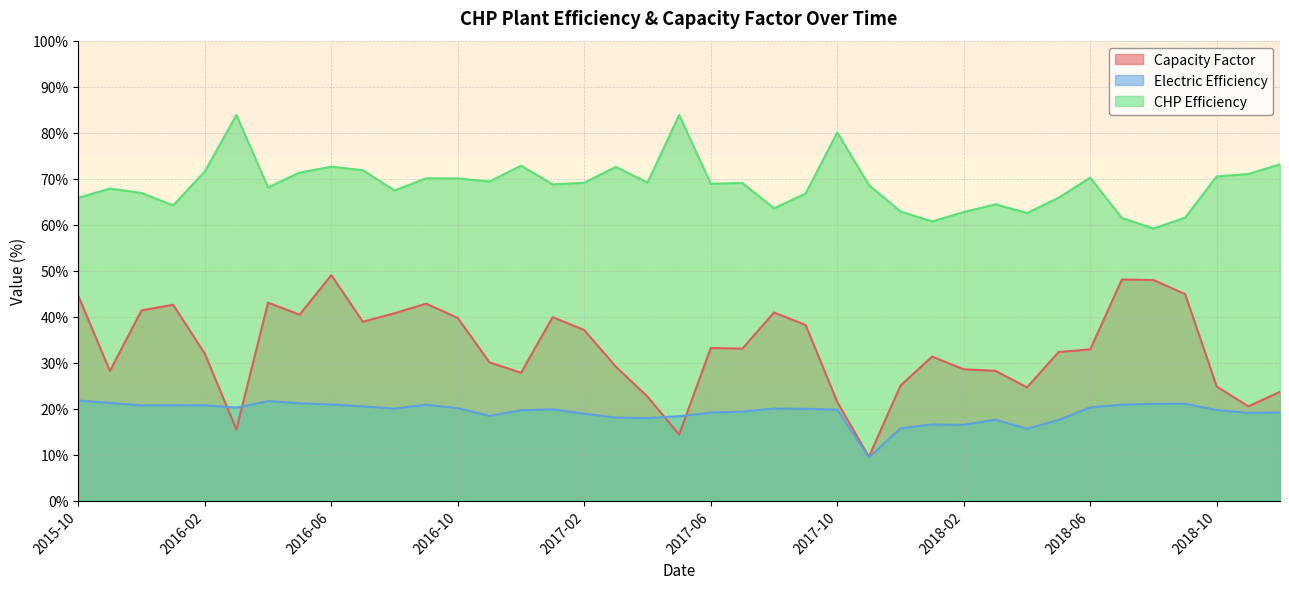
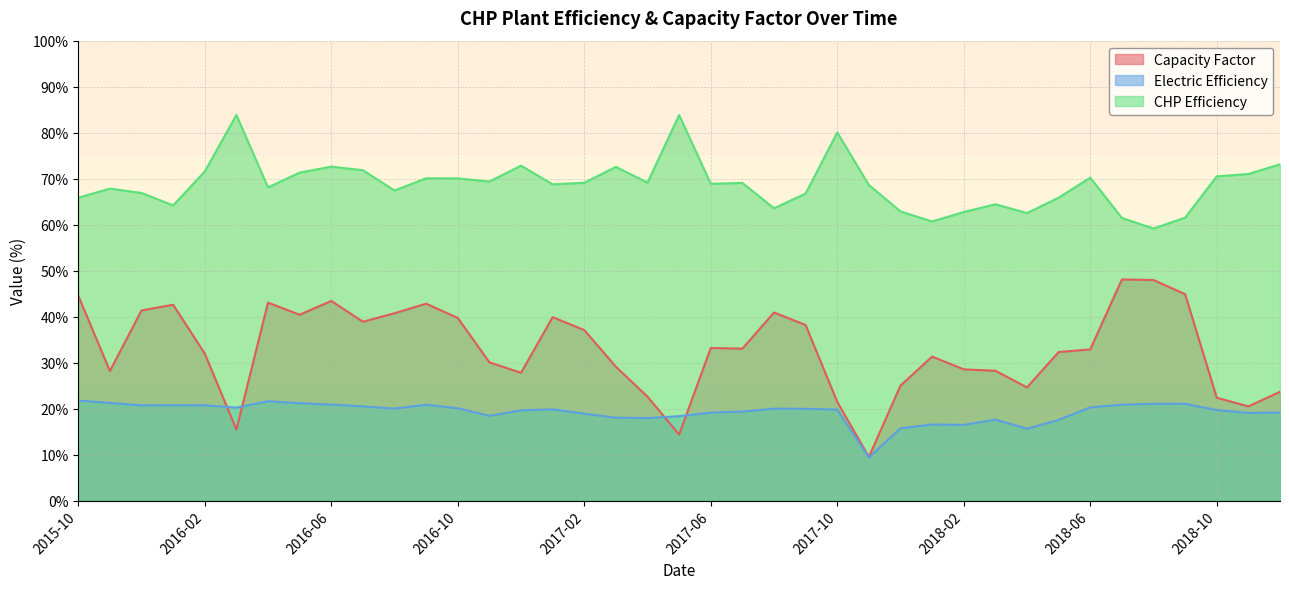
Capacity Factor, 2016-06: 49% -> 43%
Capacity Factor, 2018-10: 25% -> 22%
